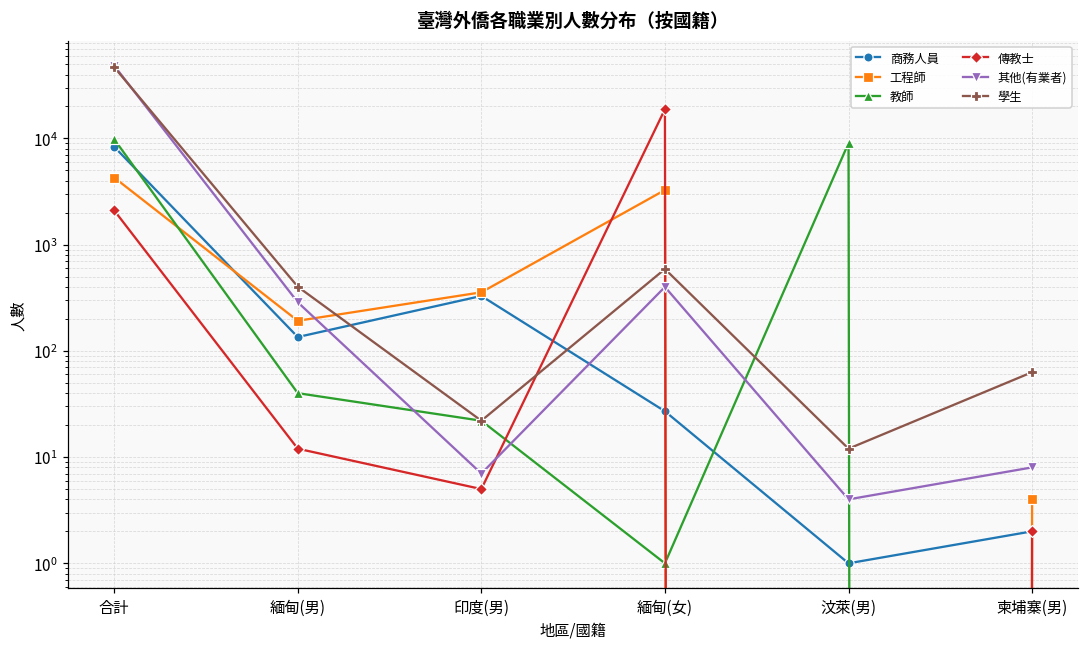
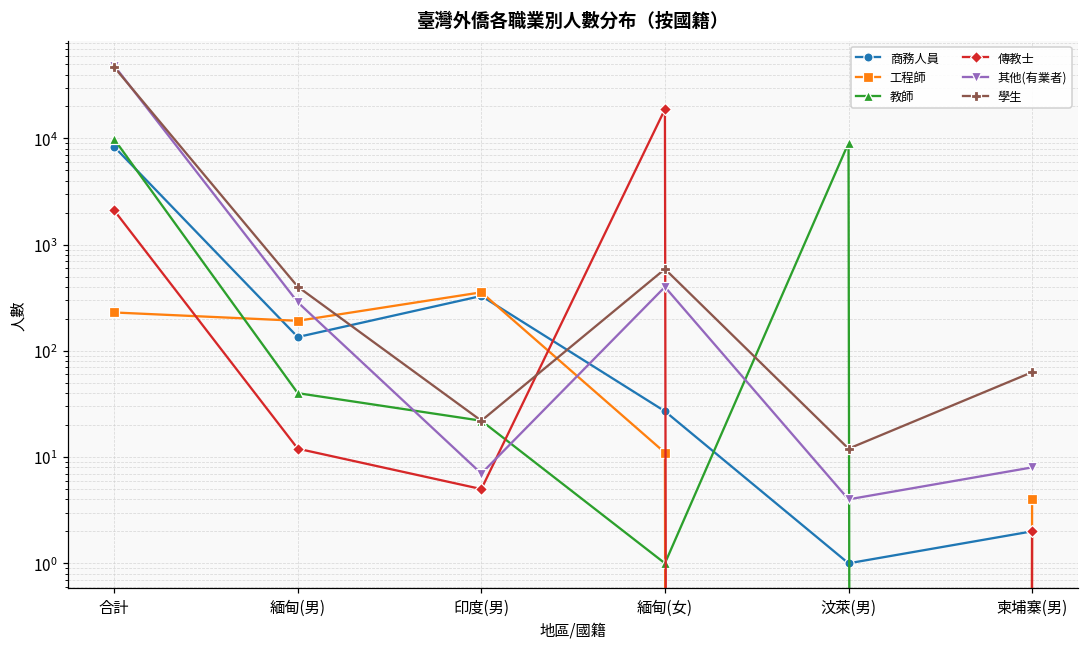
工程師, 合計: 4000 -> 230
工程師, 緬甸(女): 3300 -> 11
